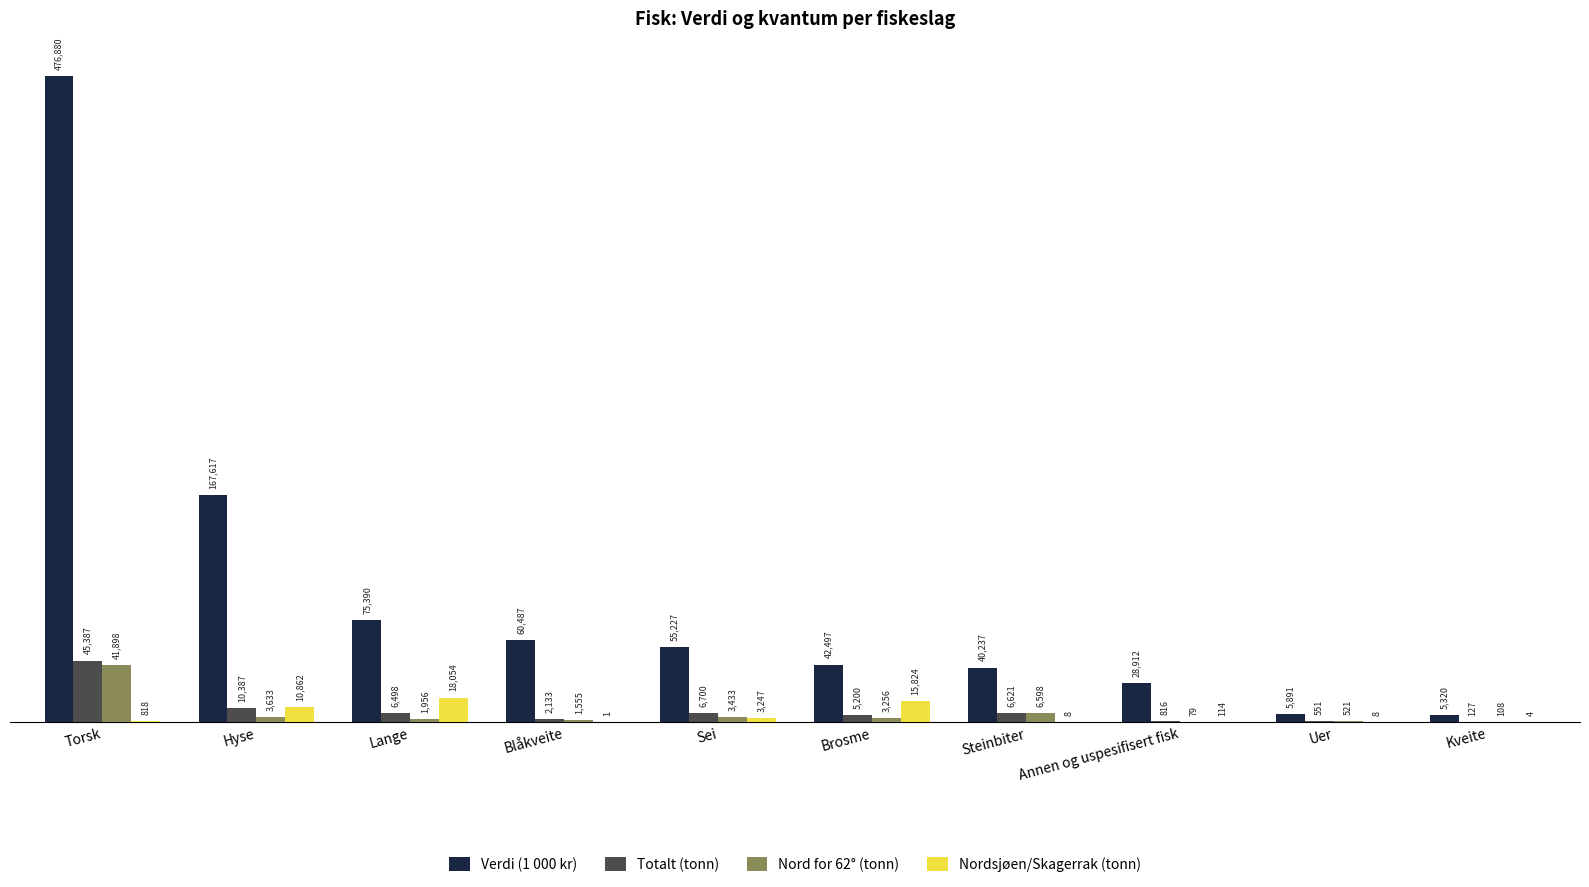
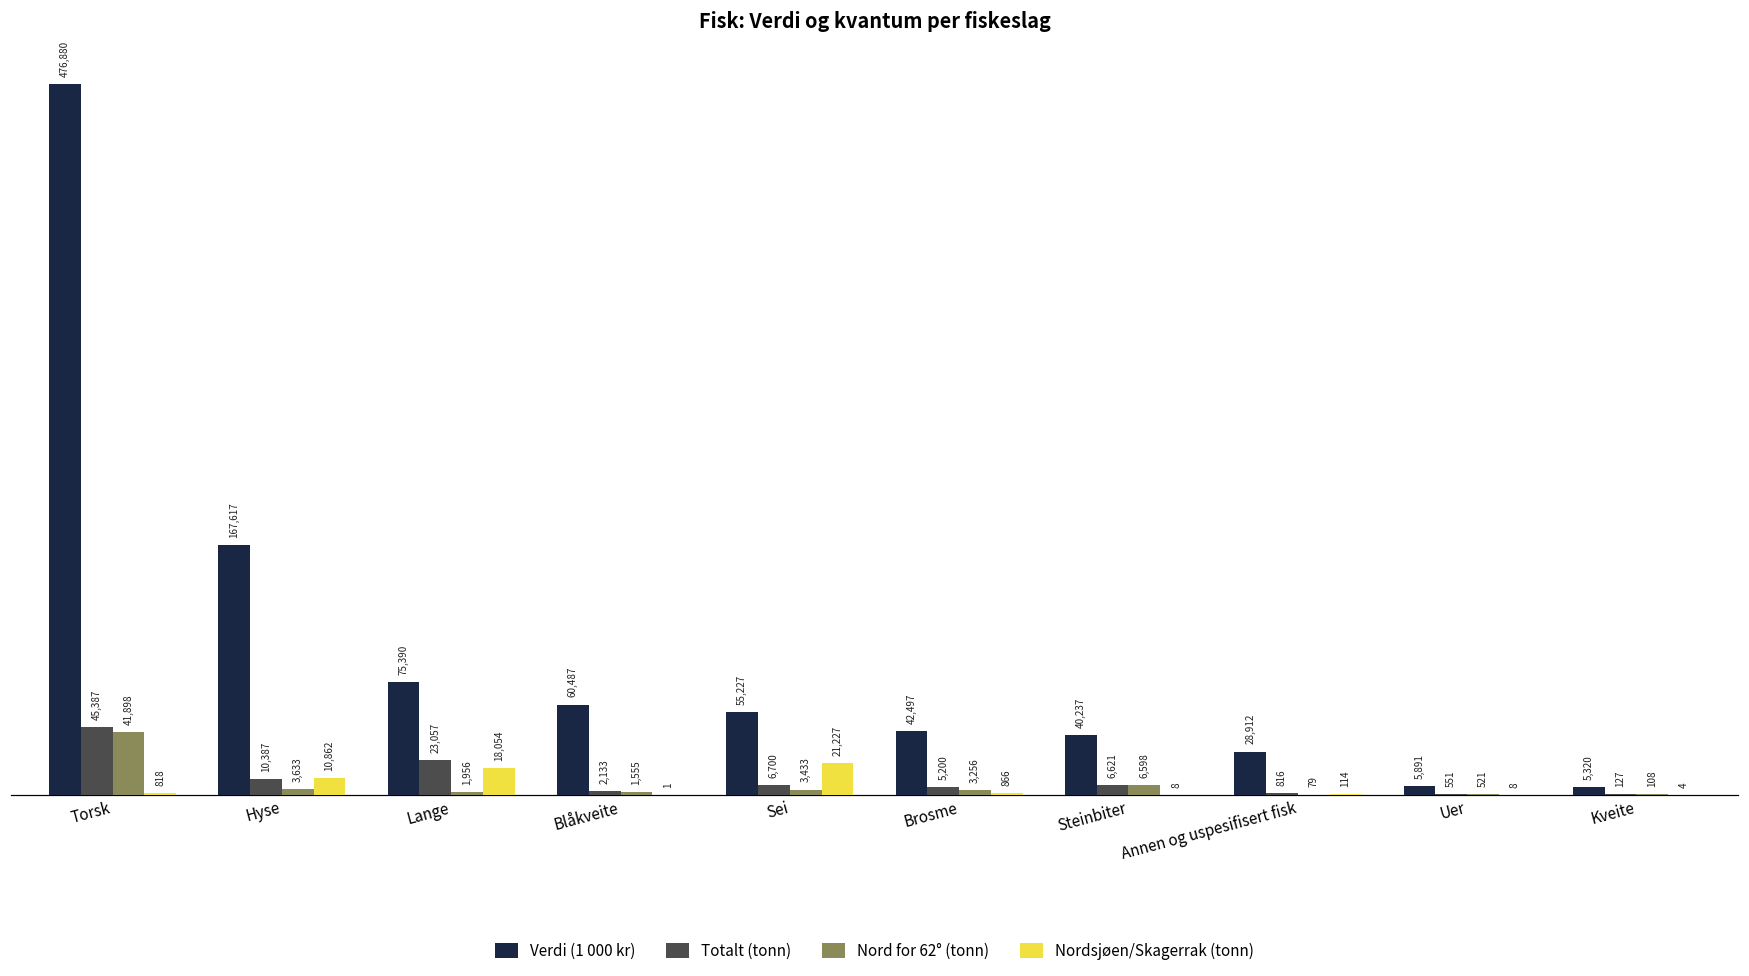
Totalt (tonn), Lange: 6,498 -> 23,057
Nordsjøen/Skagerrak (tonn), Sei: 3,247 -> 21,227
Nordsjøen/Skagerrak (tonn), Brosme: 15,824 -> 866
